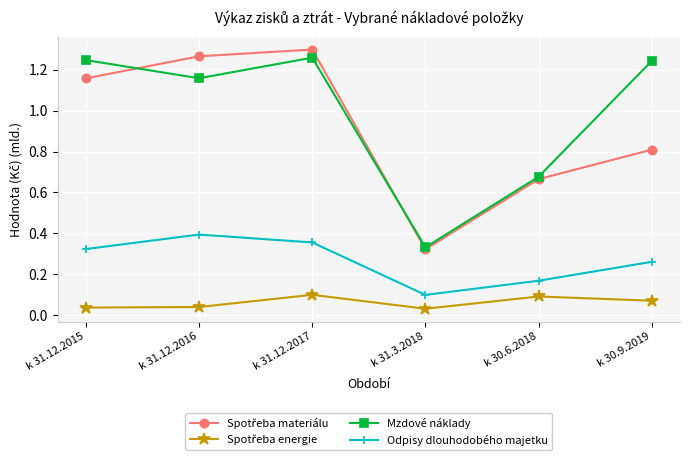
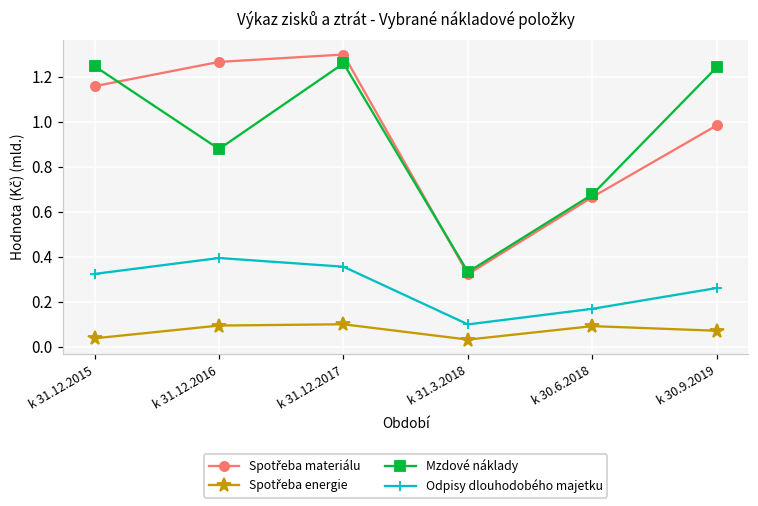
Spotřeba energie, k 31.12.2016: 0.04 -> 0.09
Mzdové náklady, k 31.12.2016: 1.16 -> 0.88
Spotřeba materiálu, k 30.9.2019: 0.81 -> 0.98
